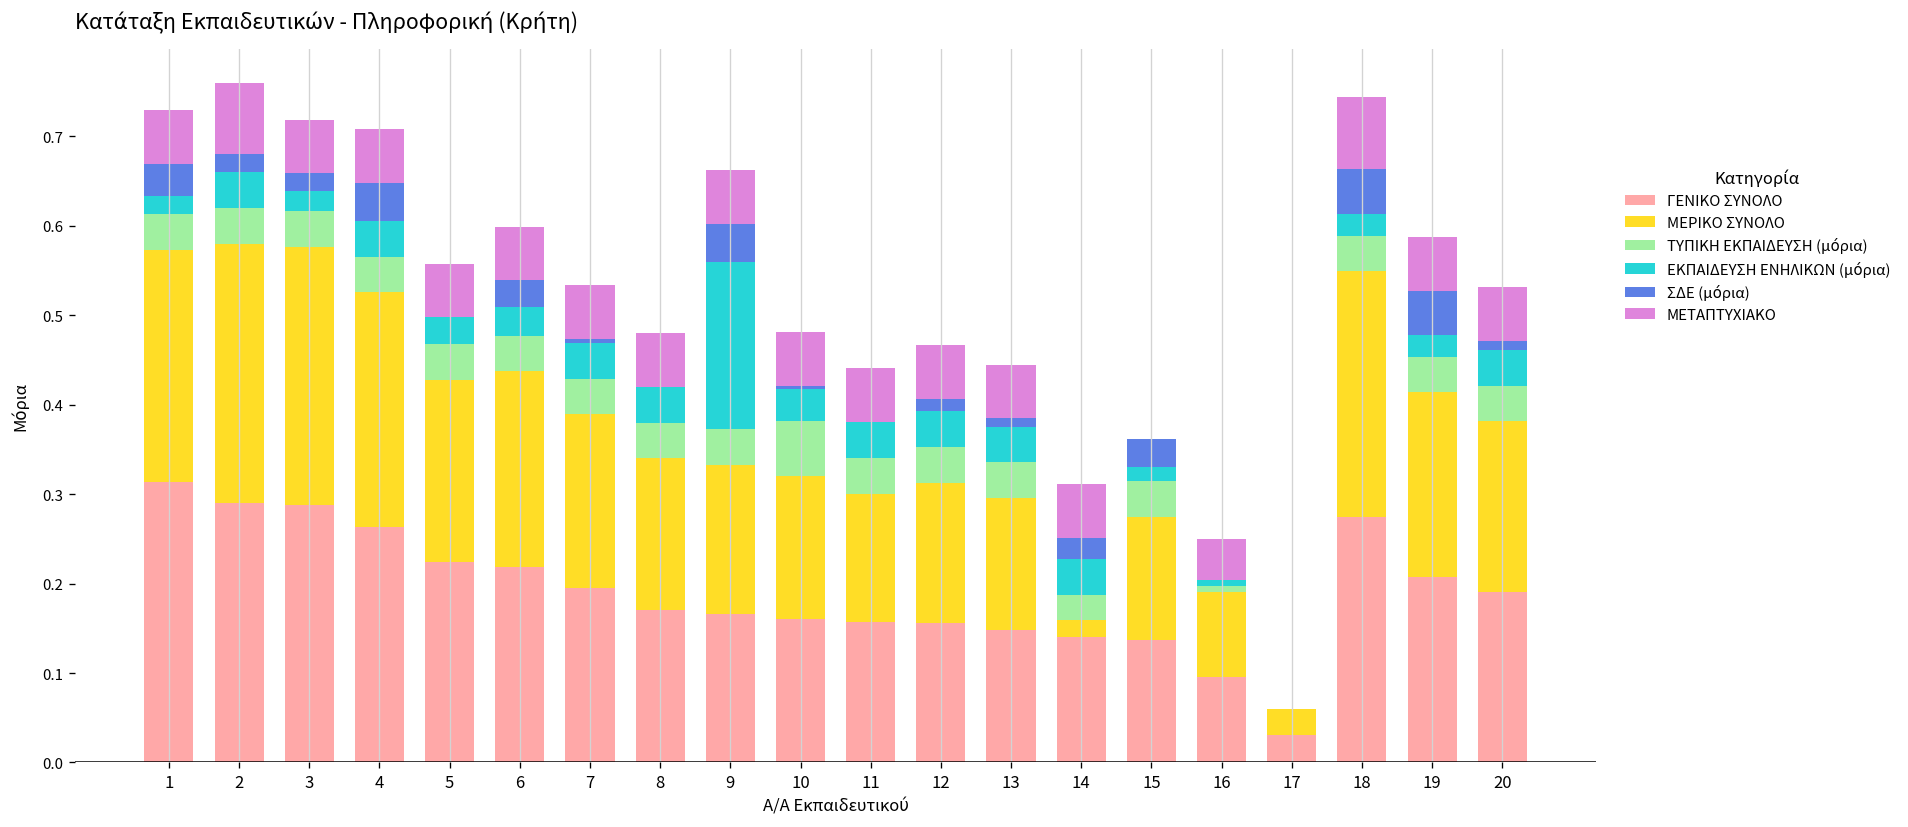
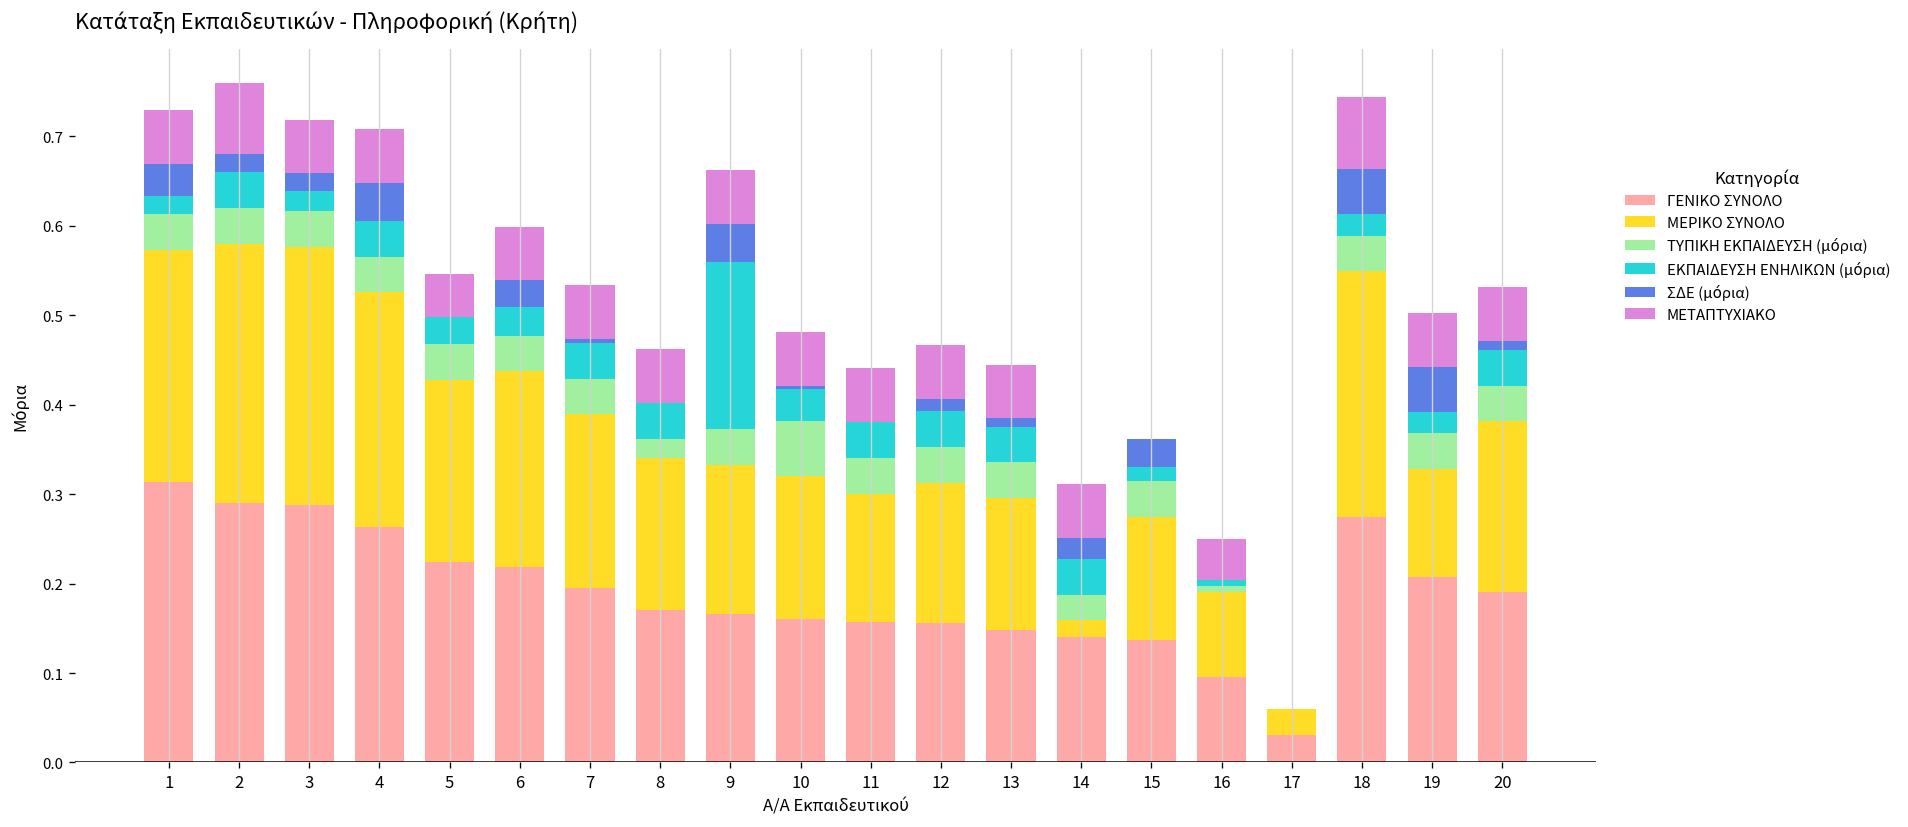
ΜΕΤΑΠΤΥΧΙΑΚΟ, 5: 0.06 -> 0.05
ΤΥΠΙΚΗ ΕΚΠΑΙΔΕΥΣΗ (μόρια), 8: 0.04 -> 0.02
ΜΕΡΙΚΟ ΣΥΝΟΛΟ, 19: 0.21 -> 0.12
